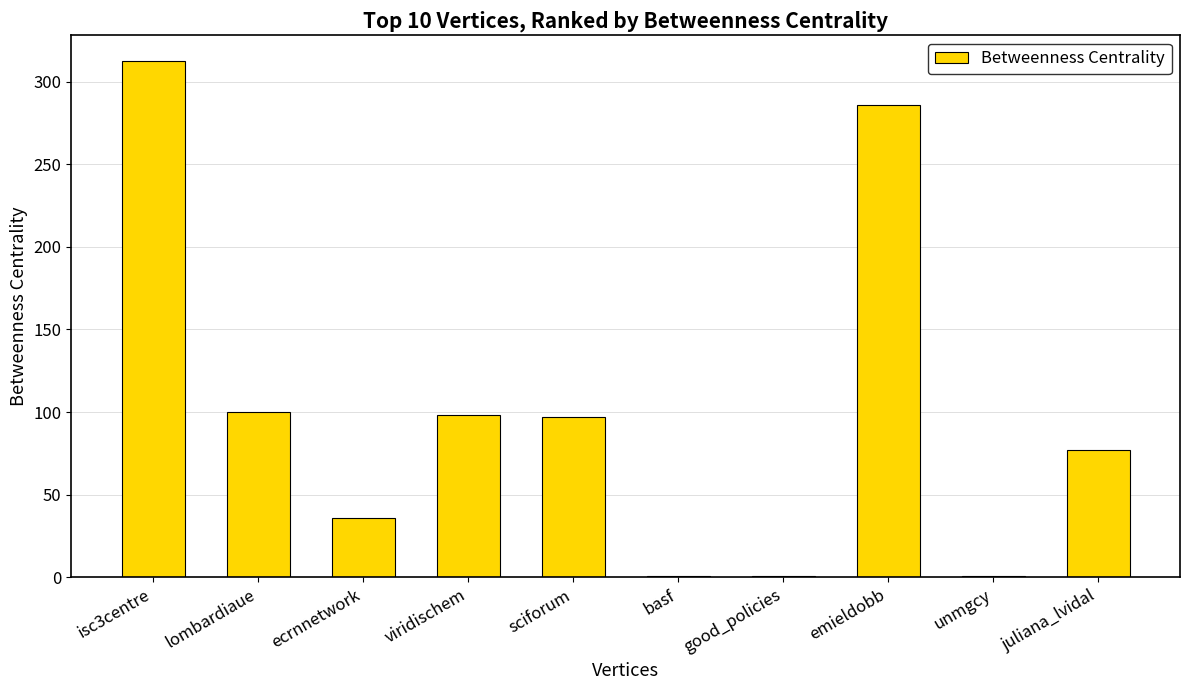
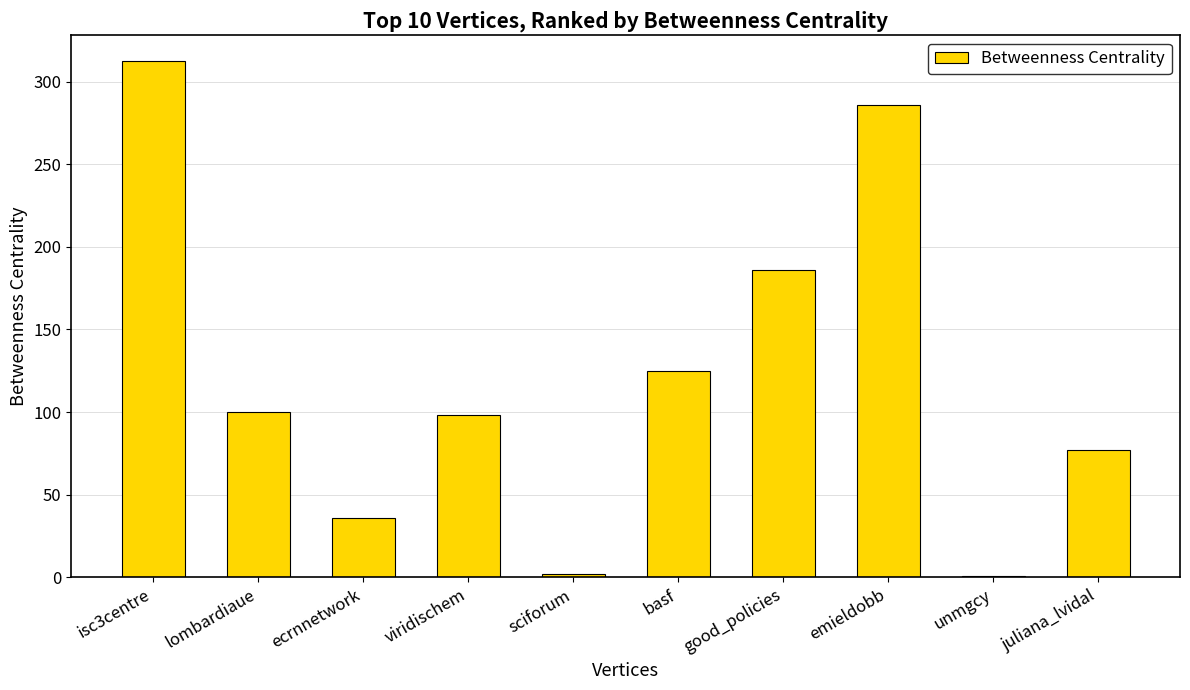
sciforum: 97 -> 2
basf: 1 -> 125
good_policies: 1 -> 186
